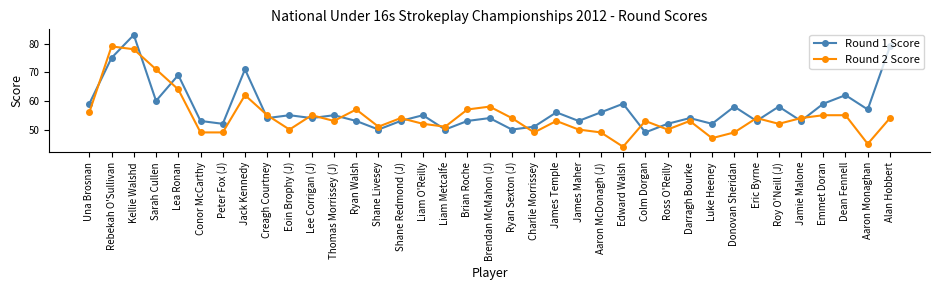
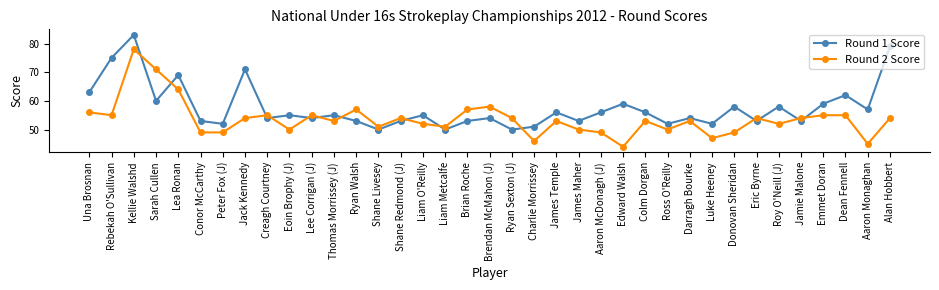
Round 1 Score, Una Brosnan: 59 -> 63
Round 2 Score, Rebekah O'Sullivan: 79 -> 55
Round 2 Score, Jack Kennedy: 62 -> 54
Round 2 Score, Charlie Morrissey: 49 -> 46
Round 1 Score, Colm Dorgan: 49 -> 56
